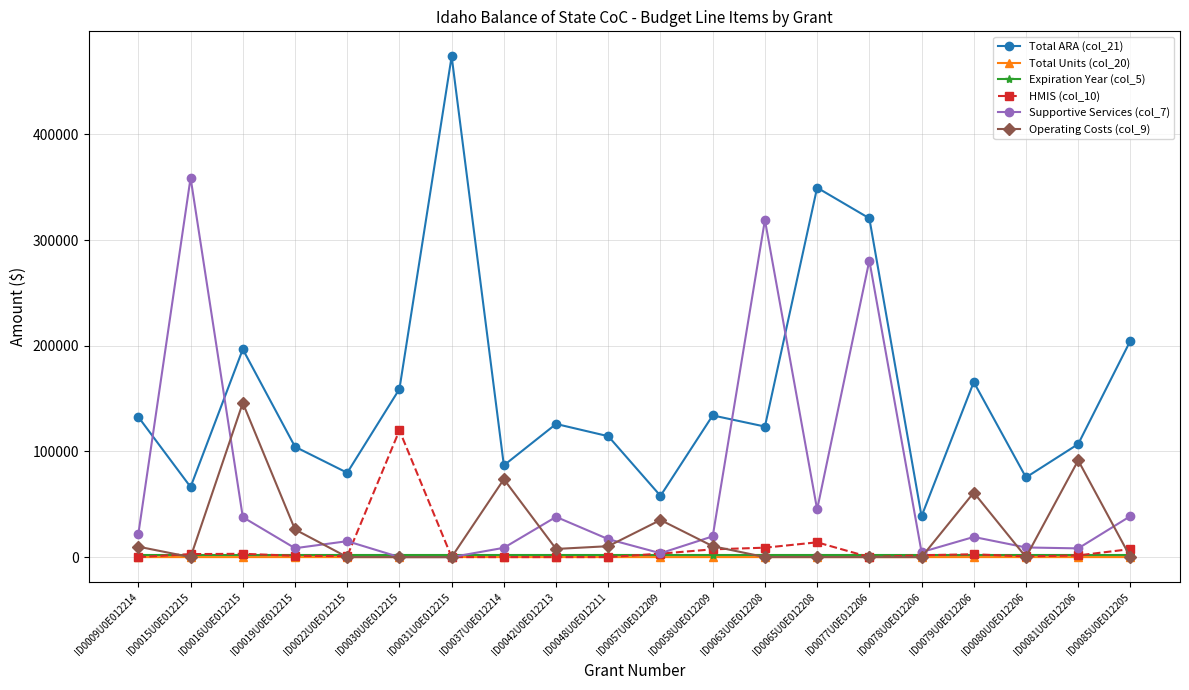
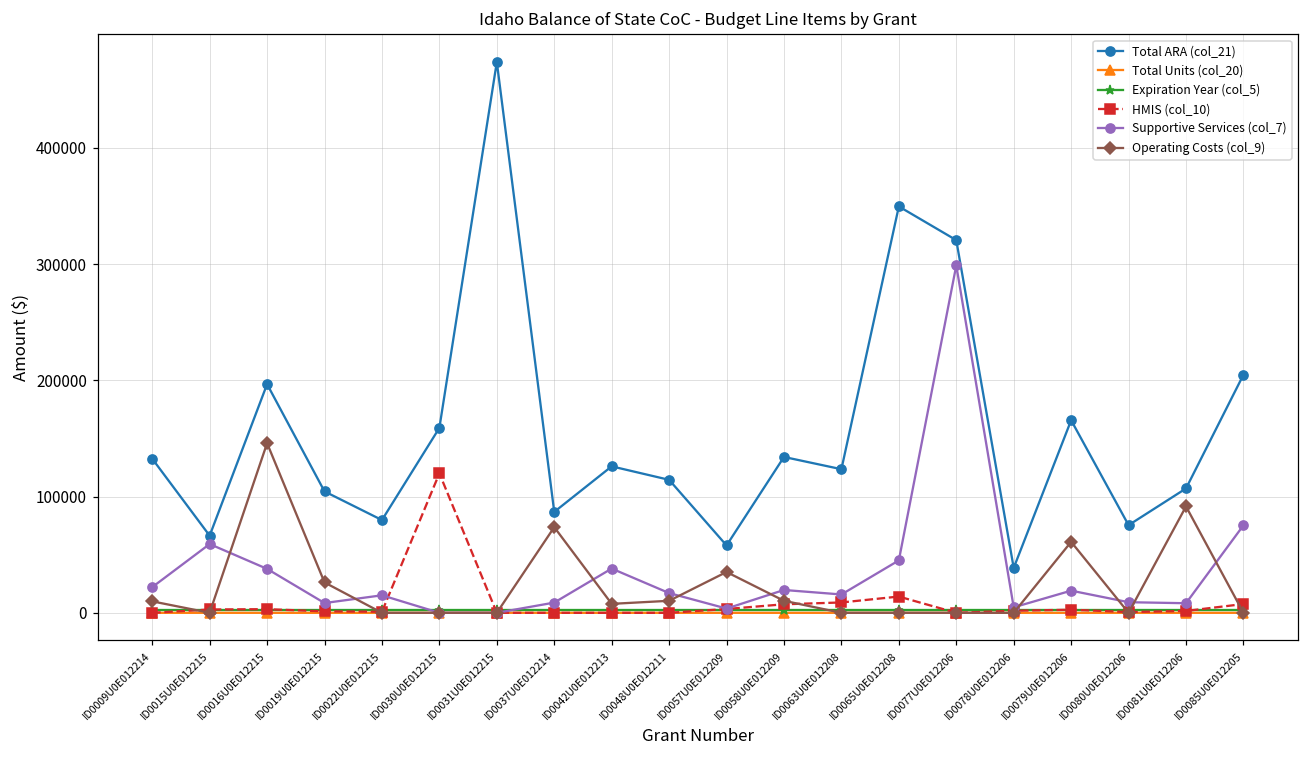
Supportive Services (col_7), ID0015U0E012215: 359000 -> 59000
Supportive Services (col_7), ID0063U0E012208: 319000 -> 16000
Supportive Services (col_7), ID0077U0E012206: 281000 -> 299000
Supportive Services (col_7), ID0085U0E012205: 39000 -> 75000
